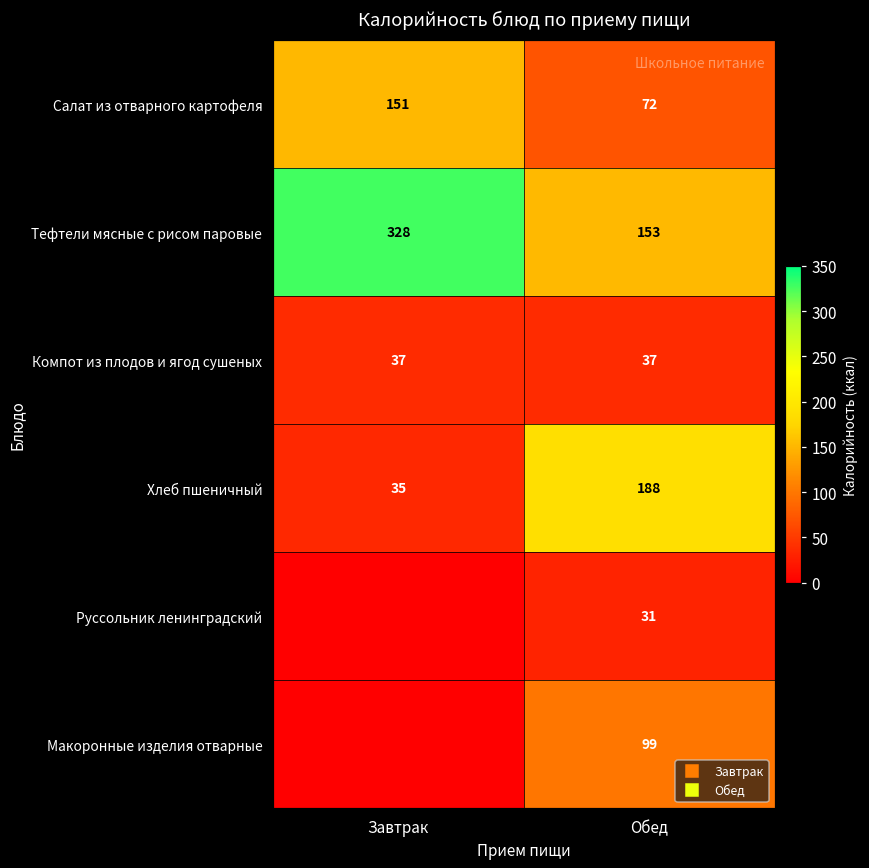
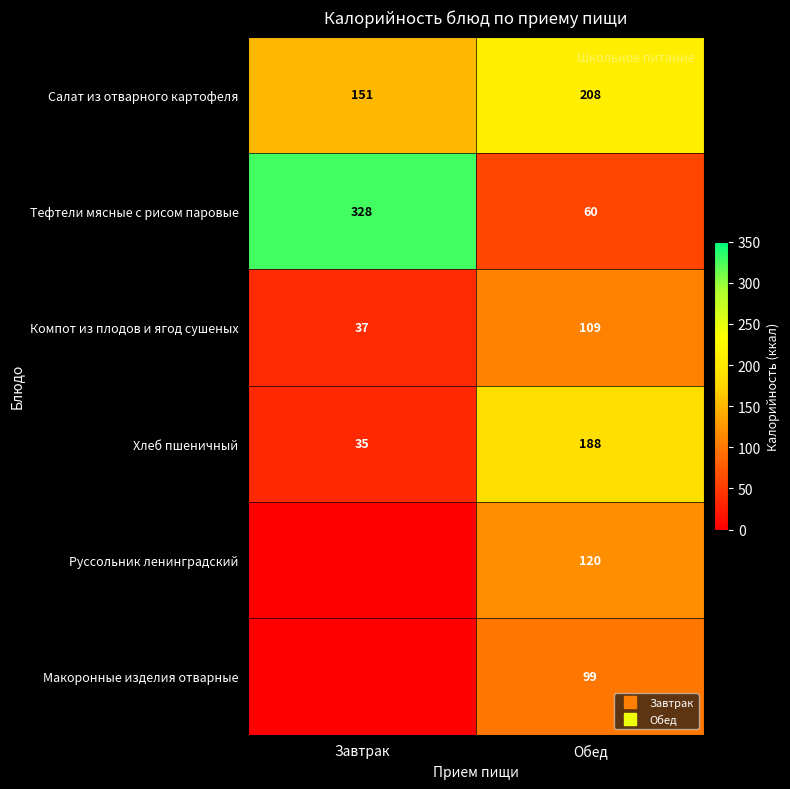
Салат из отварного картофеля, Обед: 72 -> 208
Тефтели мясные с рисом паровые, Обед: 153 -> 60
Компот из плодов и ягод сушеных, Обед: 37 -> 109
Руссольник ленинградский, Обед: 31 -> 120
